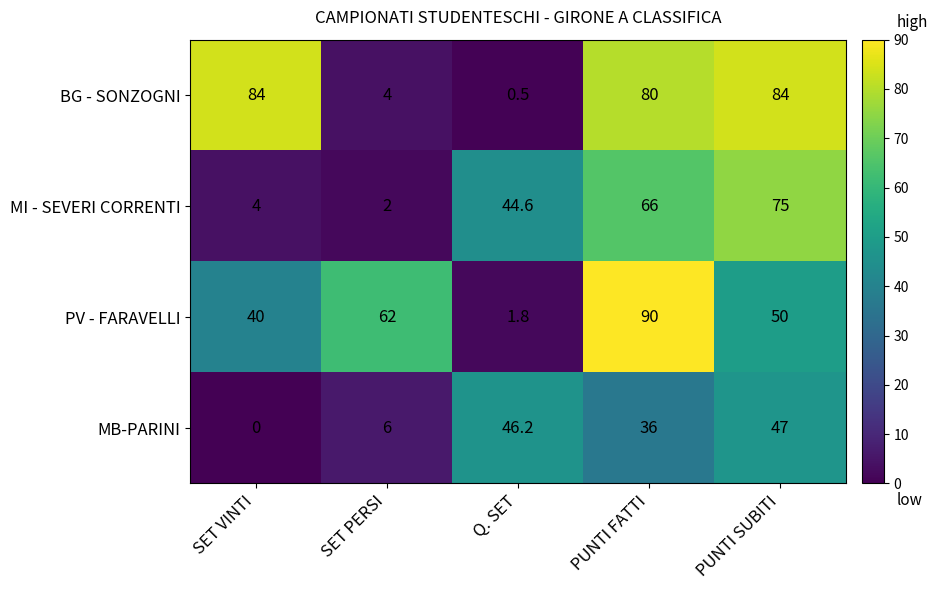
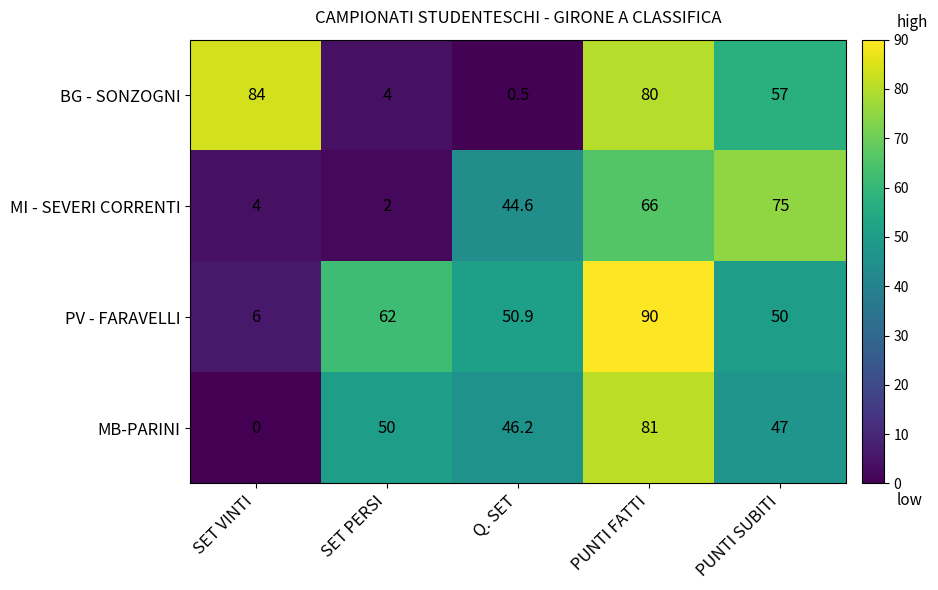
BG - SONZOGNI, PUNTI SUBITI: 84 -> 57
PV - FARAVELLI, SET VINTI: 40 -> 6
PV - FARAVELLI, Q. SET: 1.8 -> 50.9
MB-PARINI, SET PERSI: 6 -> 50
MB-PARINI, PUNTI FATTI: 36 -> 81
